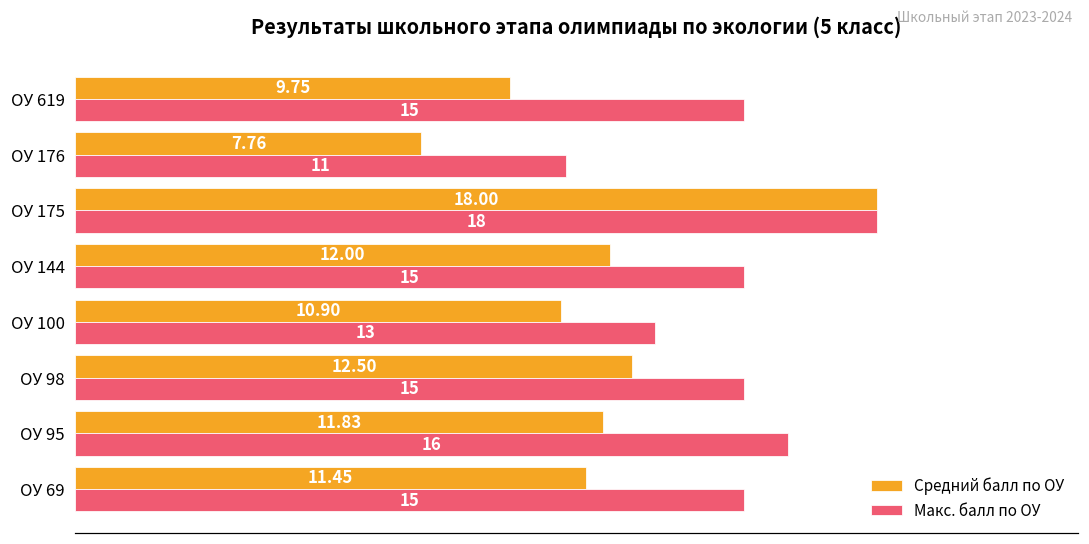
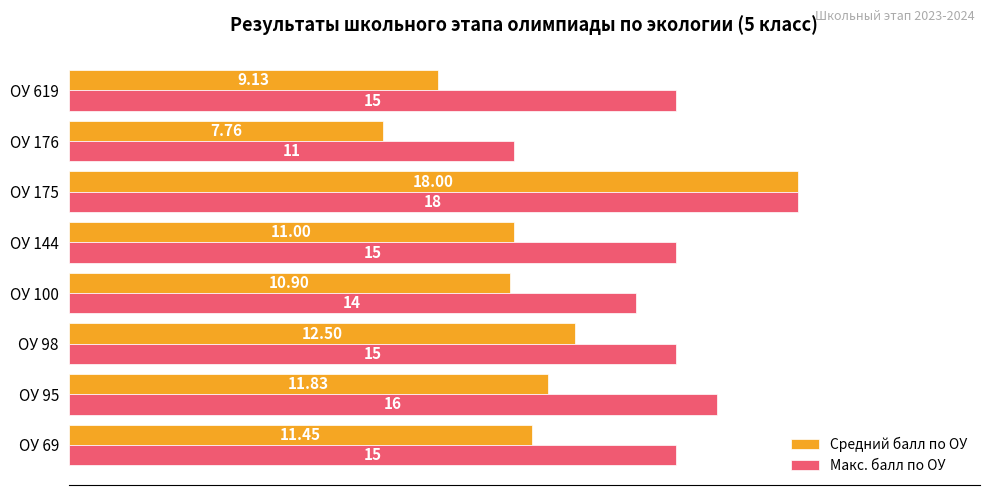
Средний балл по ОУ, ОУ 619: 9.75 -> 9.13
Средний балл по ОУ, ОУ 144: 12.00 -> 11.00
Макс. балл по ОУ, ОУ 100: 13 -> 14
